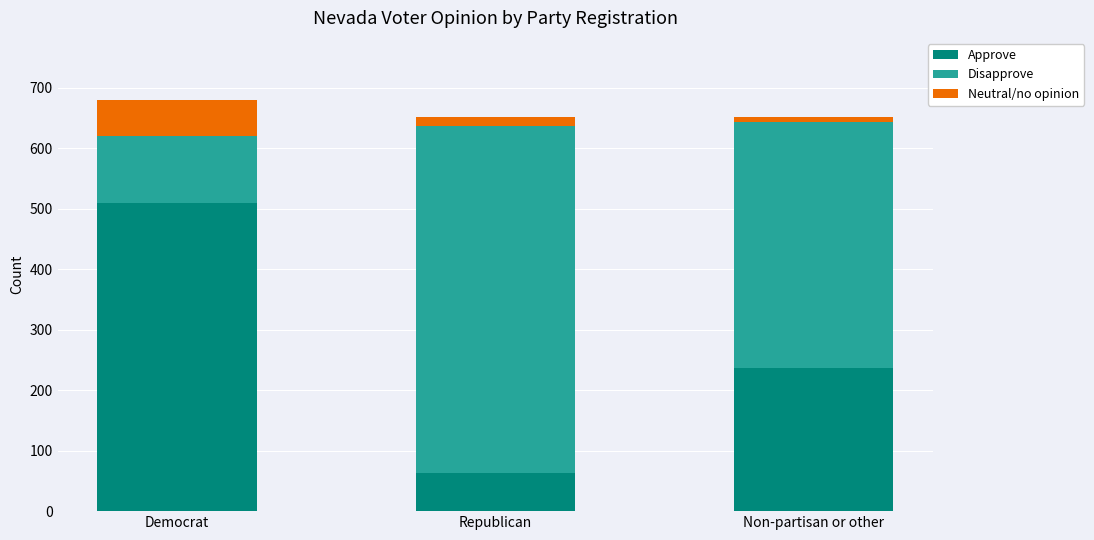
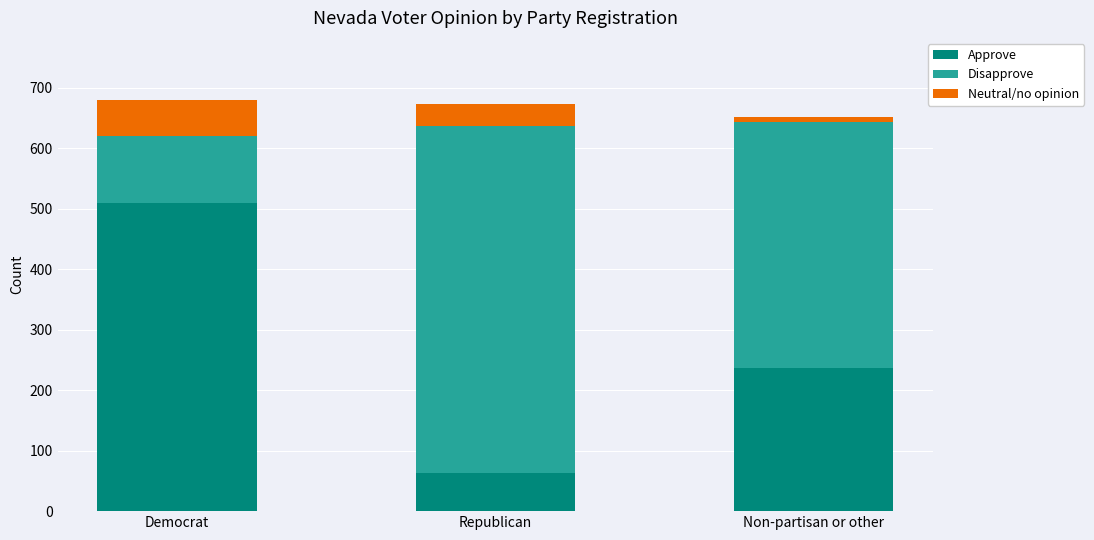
Neutral/no opinion, Republican: 20 -> 40
